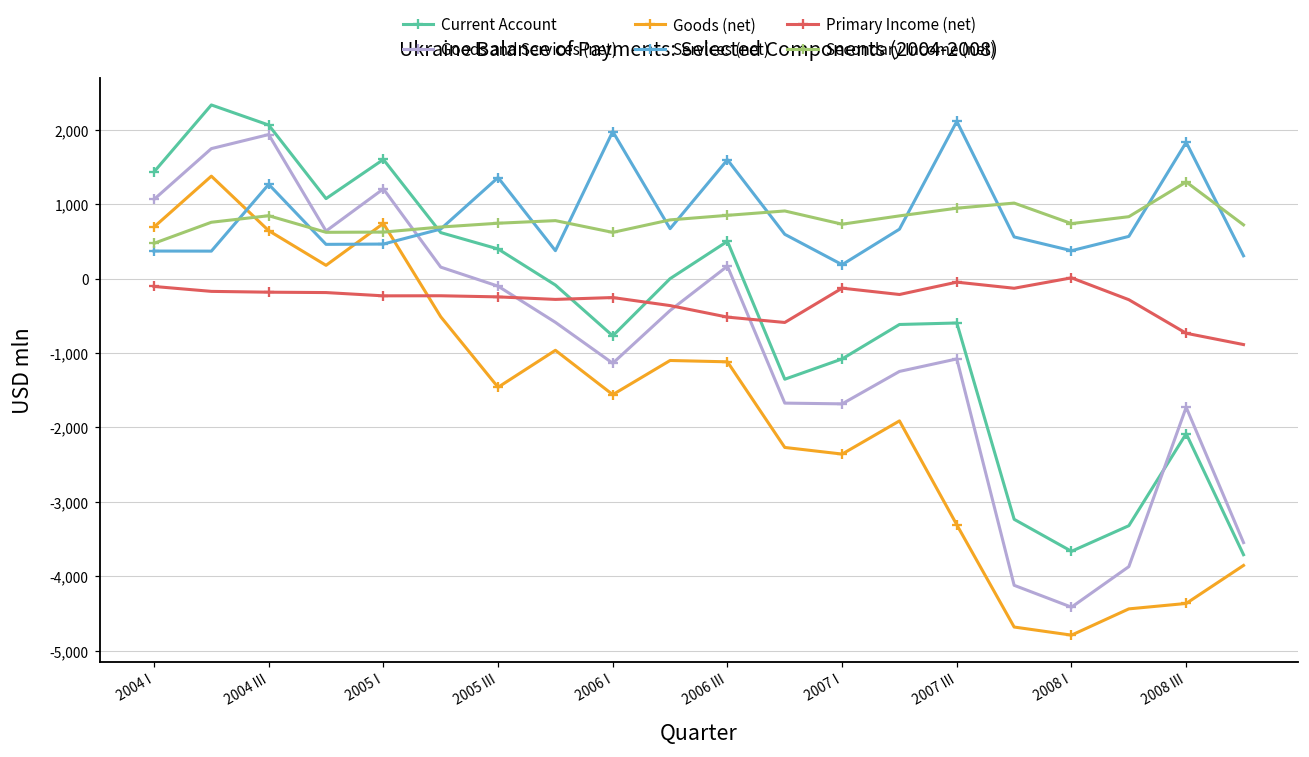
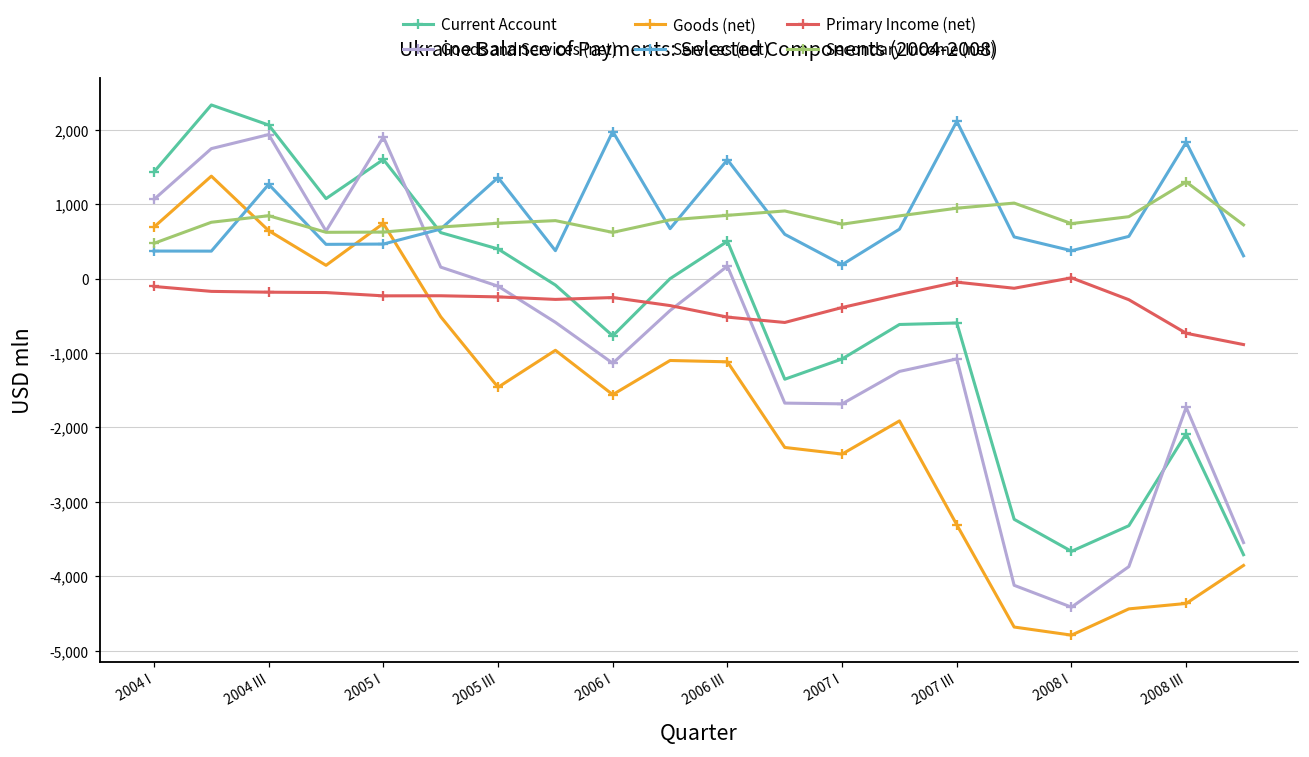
Goods and Services (net), 2005 I: 1,200 -> 1,900
Primary Income (net), 2007 I: -100 -> -400
